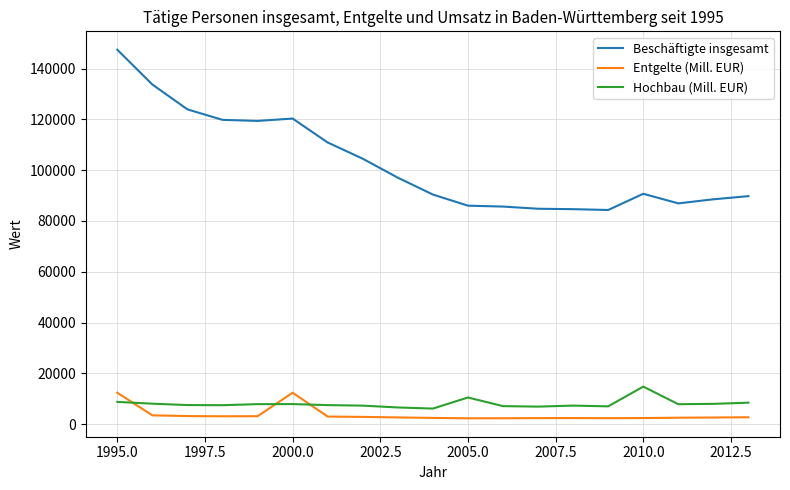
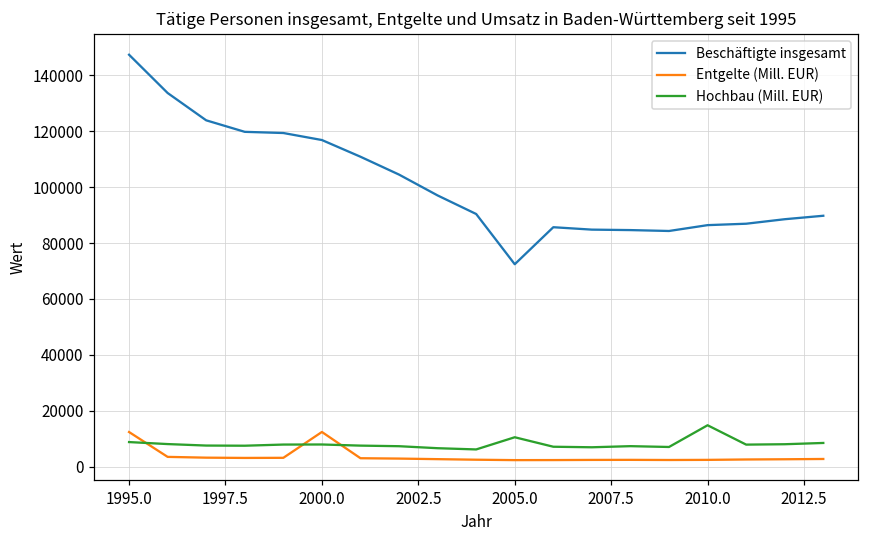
Beschäftigte insgesamt, 2000.0: 120000 -> 117000
Beschäftigte insgesamt, 2005.0: 86000 -> 72000
Beschäftigte insgesamt, 2010.0: 91000 -> 86000
